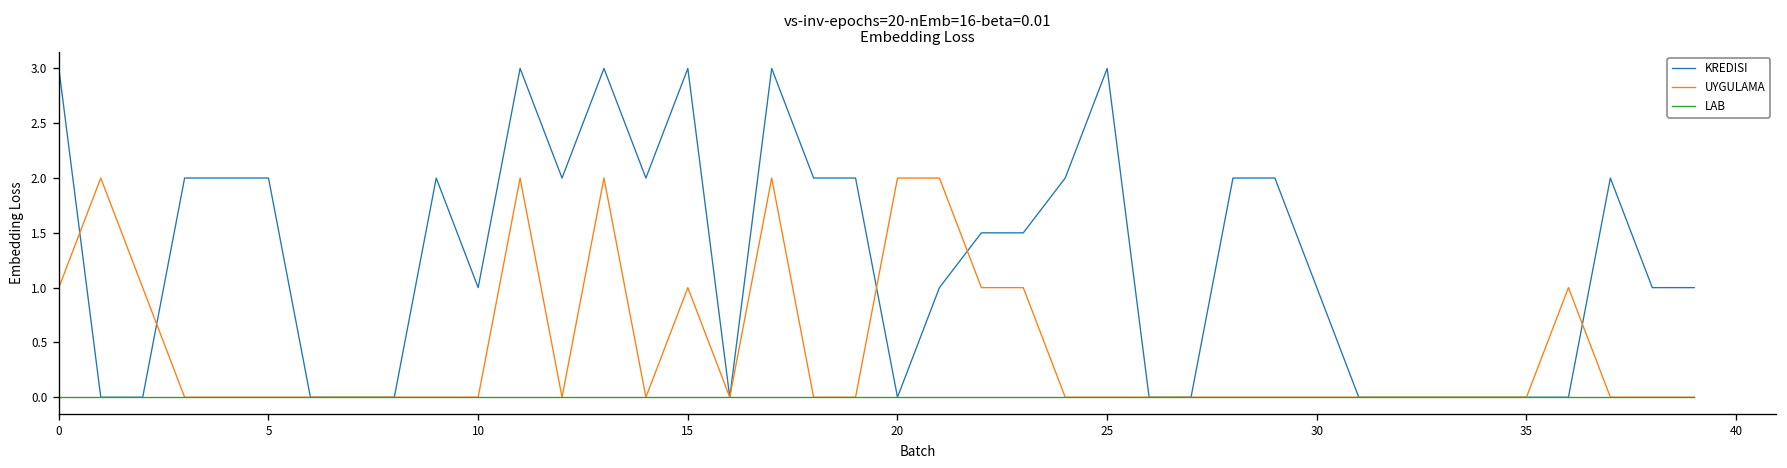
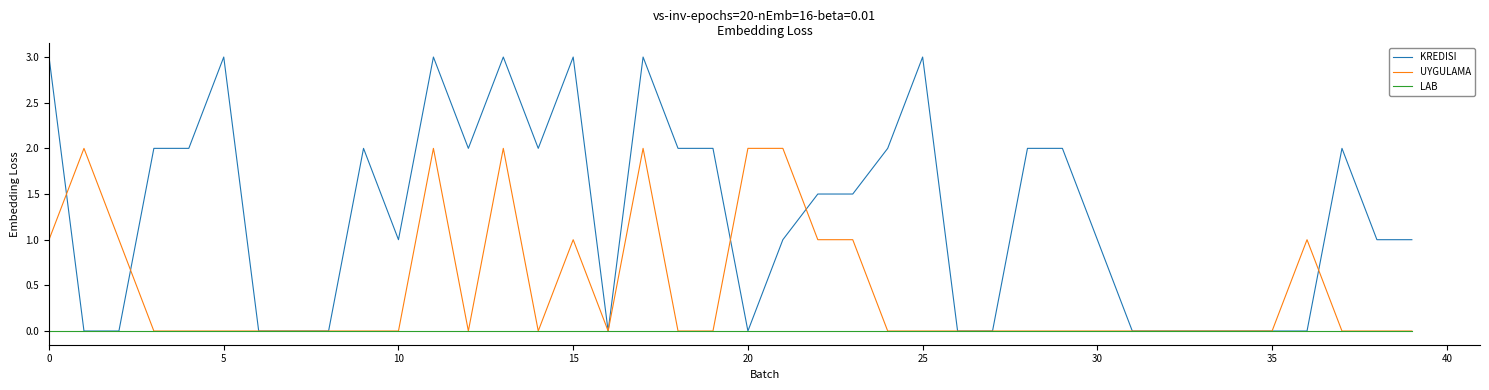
KREDISI, 5: 2 -> 3
